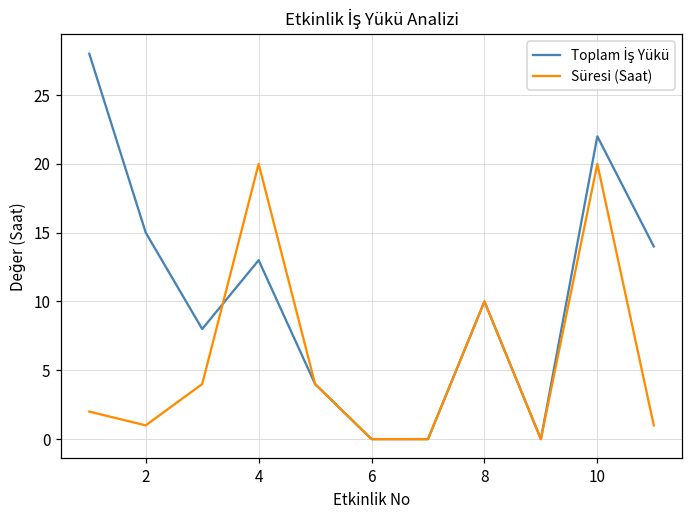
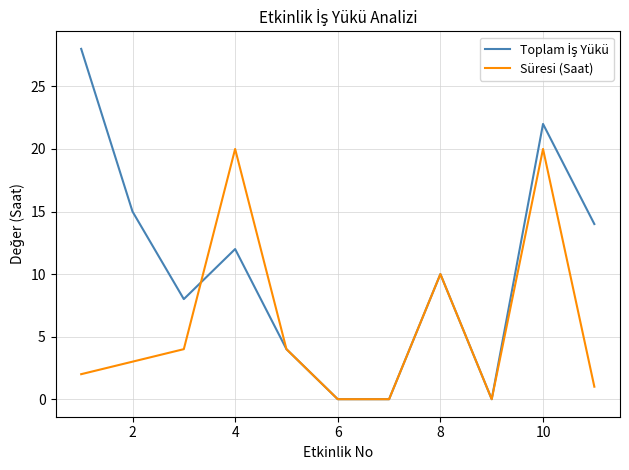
Süresi (Saat), 2: 1 -> 3
Toplam İş Yükü, 4: 13 -> 12
